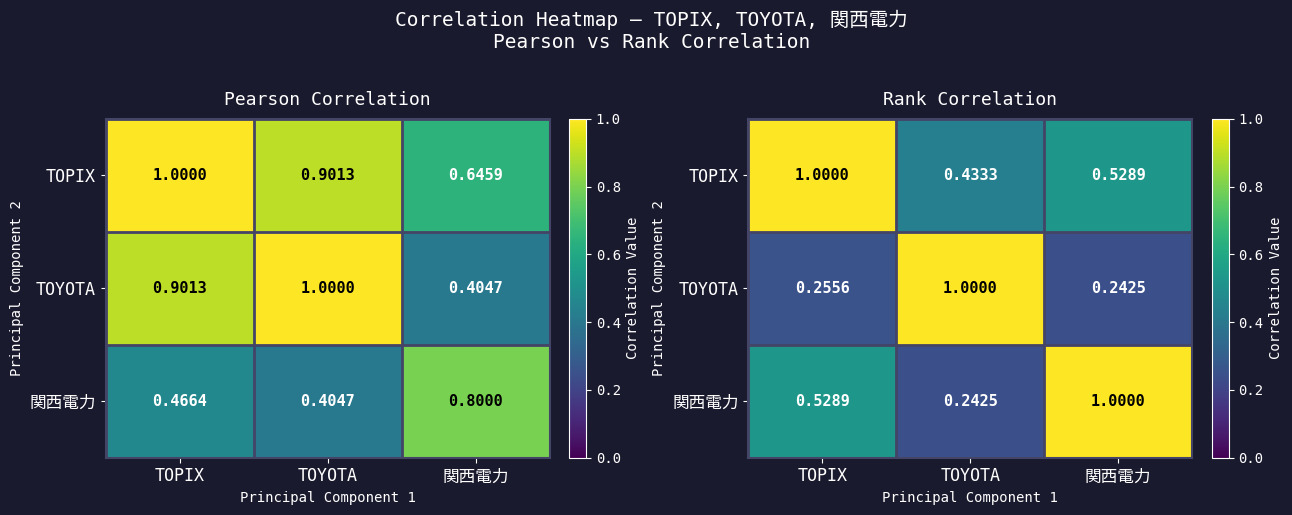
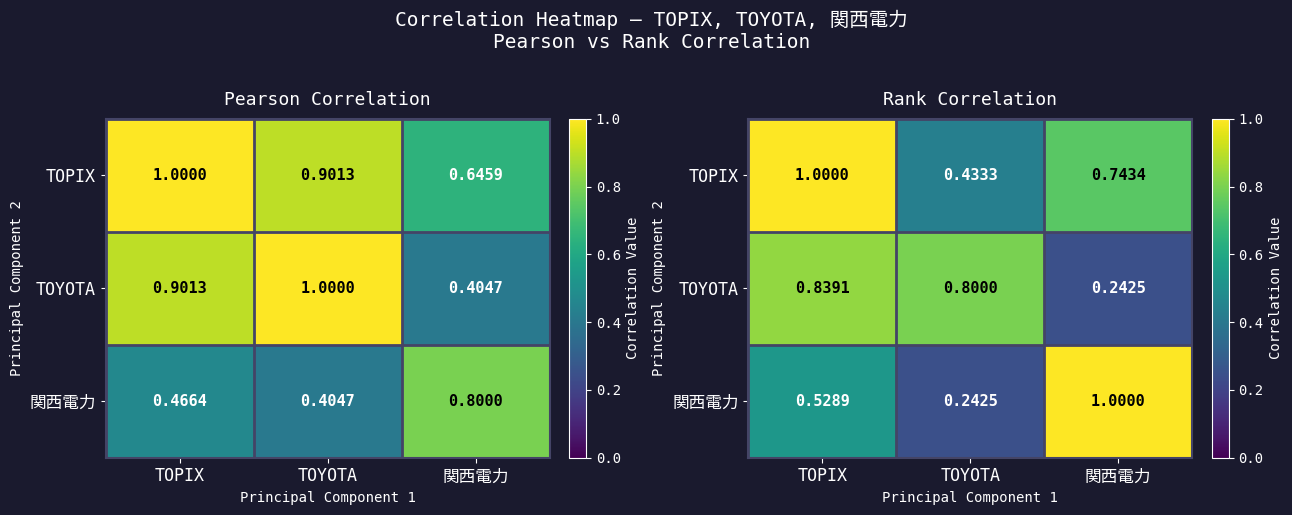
Rank Correlation, TOPIX, 関西電力: 0.5289 -> 0.7434
Rank Correlation, TOYOTA, TOPIX: 0.2556 -> 0.8391
Rank Correlation, TOYOTA, TOYOTA: 1.0000 -> 0.8000
